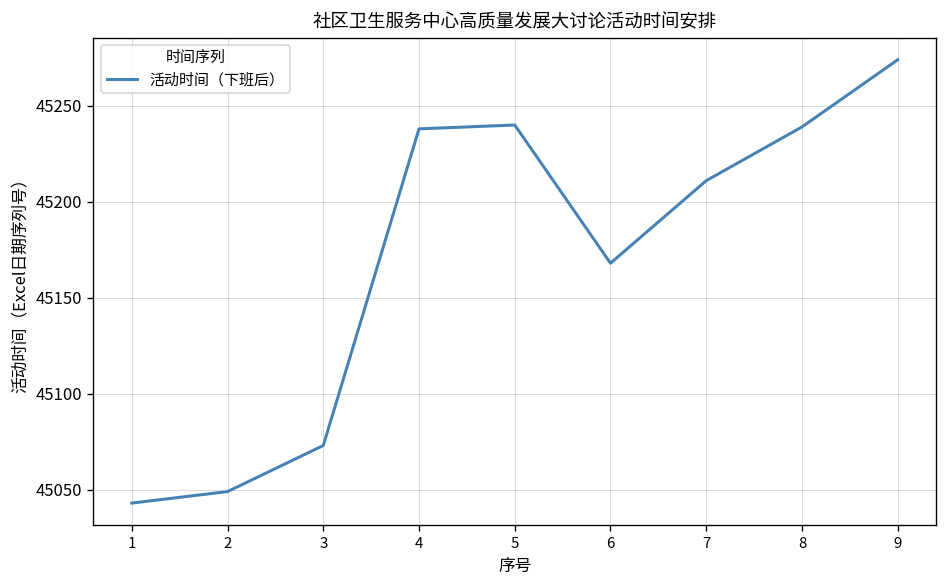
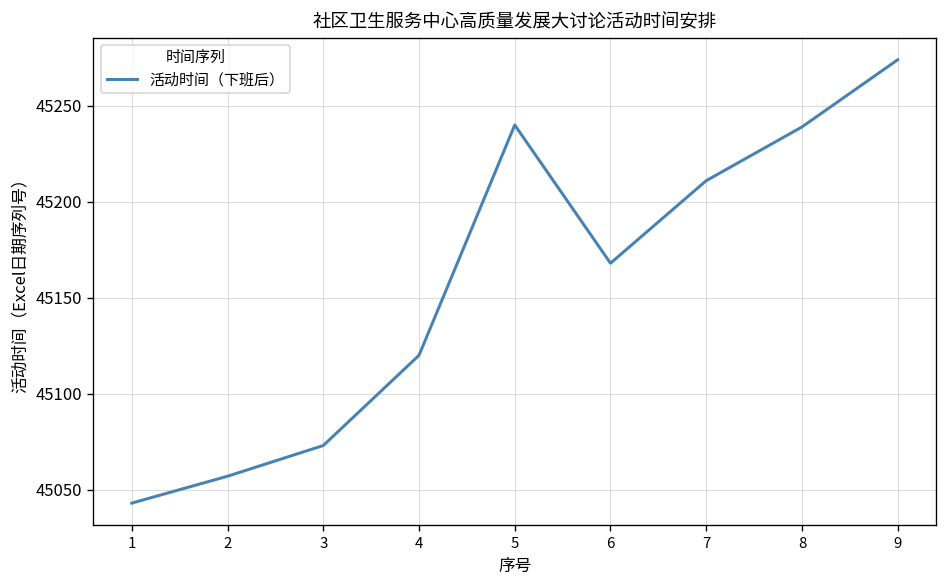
2: 45049 -> 45057
4: 45238 -> 45120
